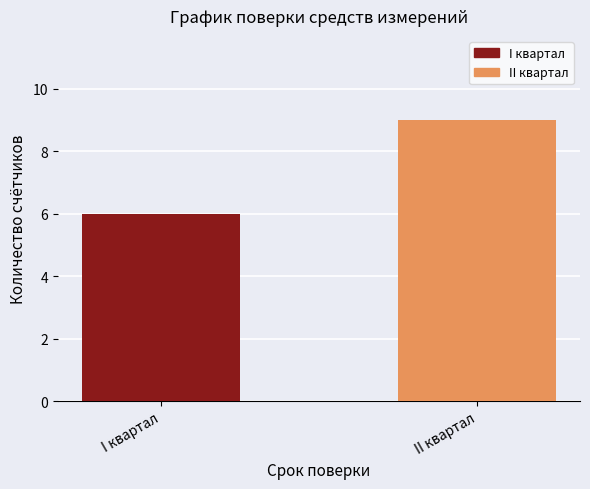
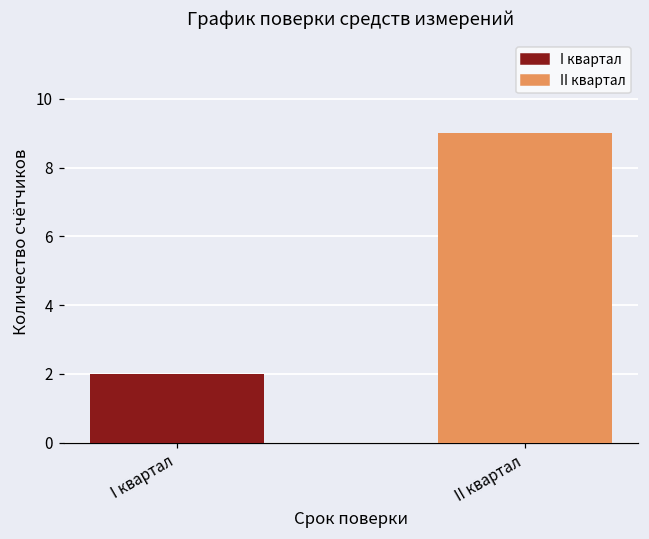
I квартал: 6 -> 2
